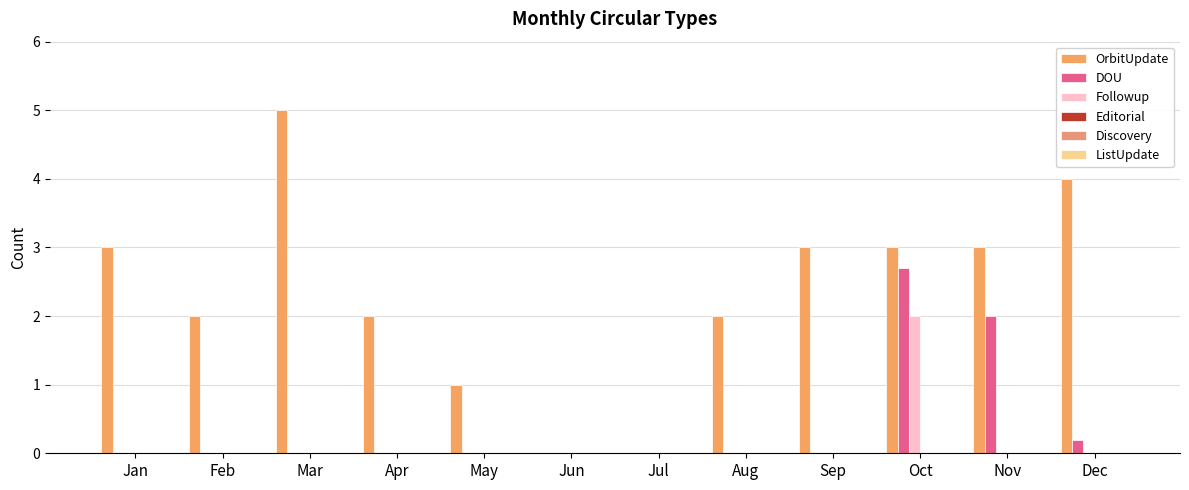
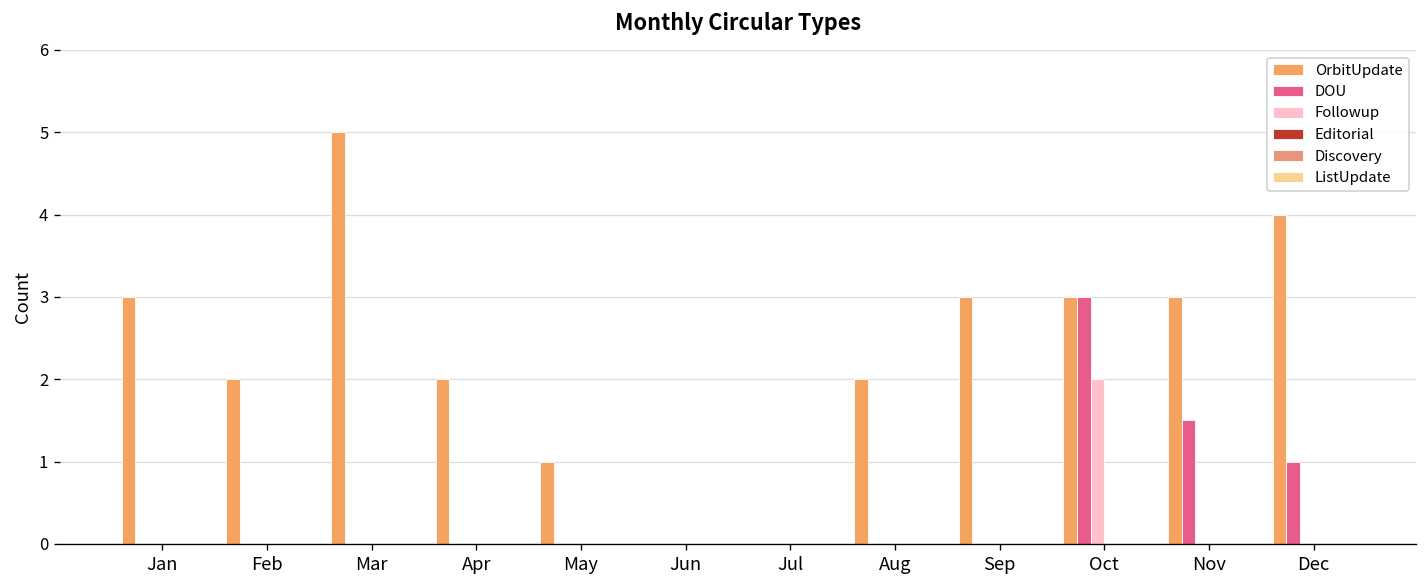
DOU, Oct: 2.7 -> 3.0
DOU, Nov: 2.0 -> 1.5
DOU, Dec: 0.2 -> 1.0
